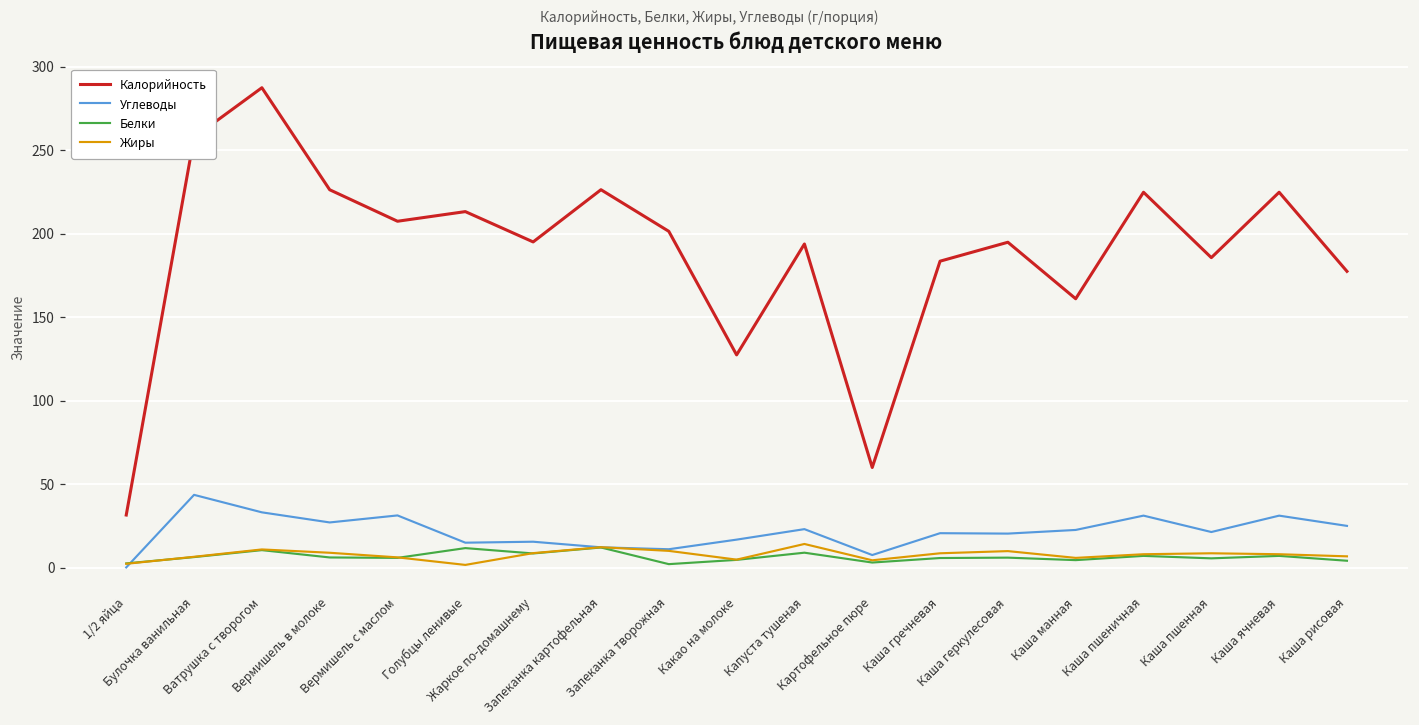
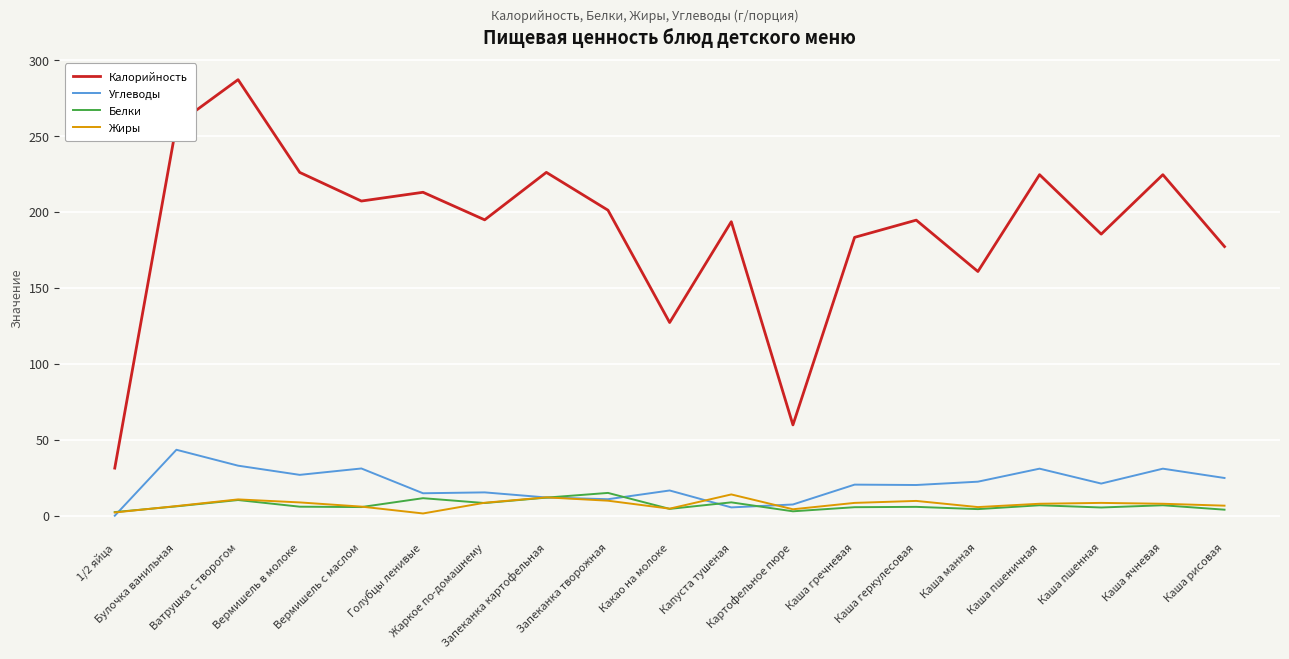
Белки, Запеканка творожная: 2 -> 15
Углеводы, Капуста тушеная: 23 -> 6
